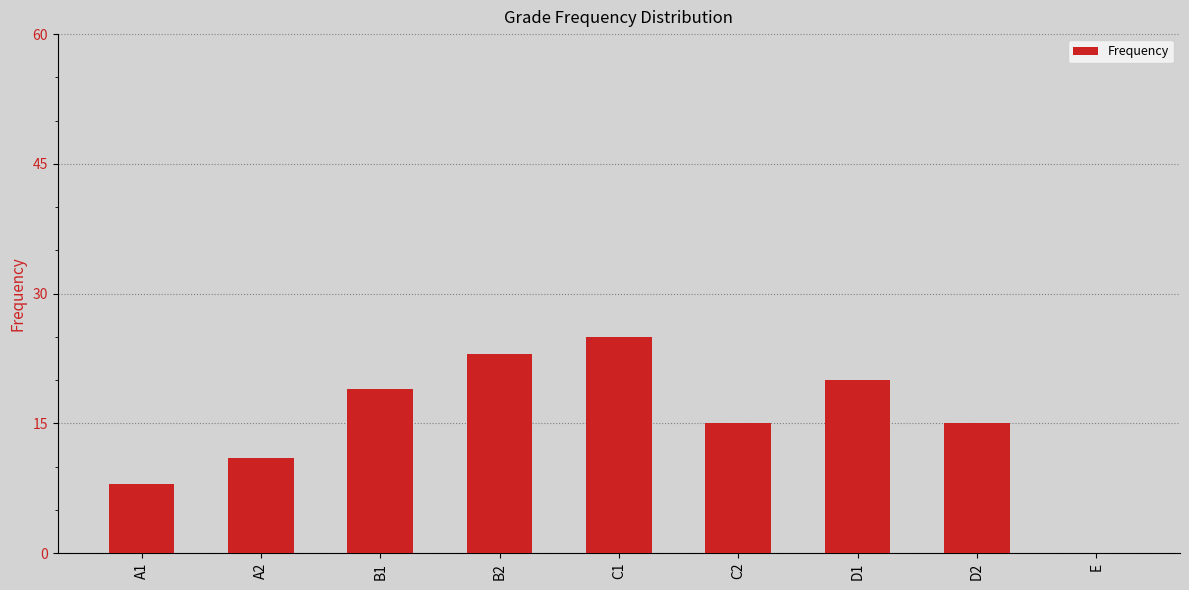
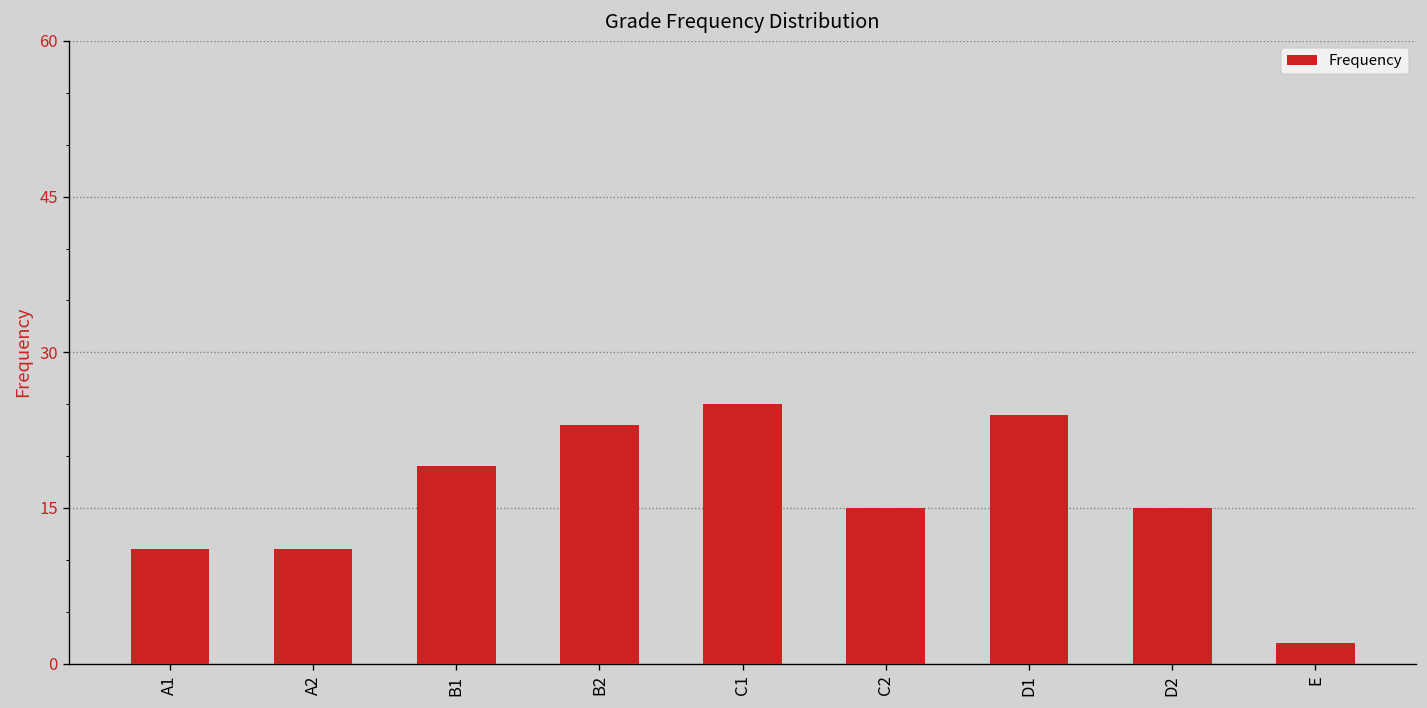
A1: 8 -> 11
D1: 20 -> 24
E: 0 -> 2
